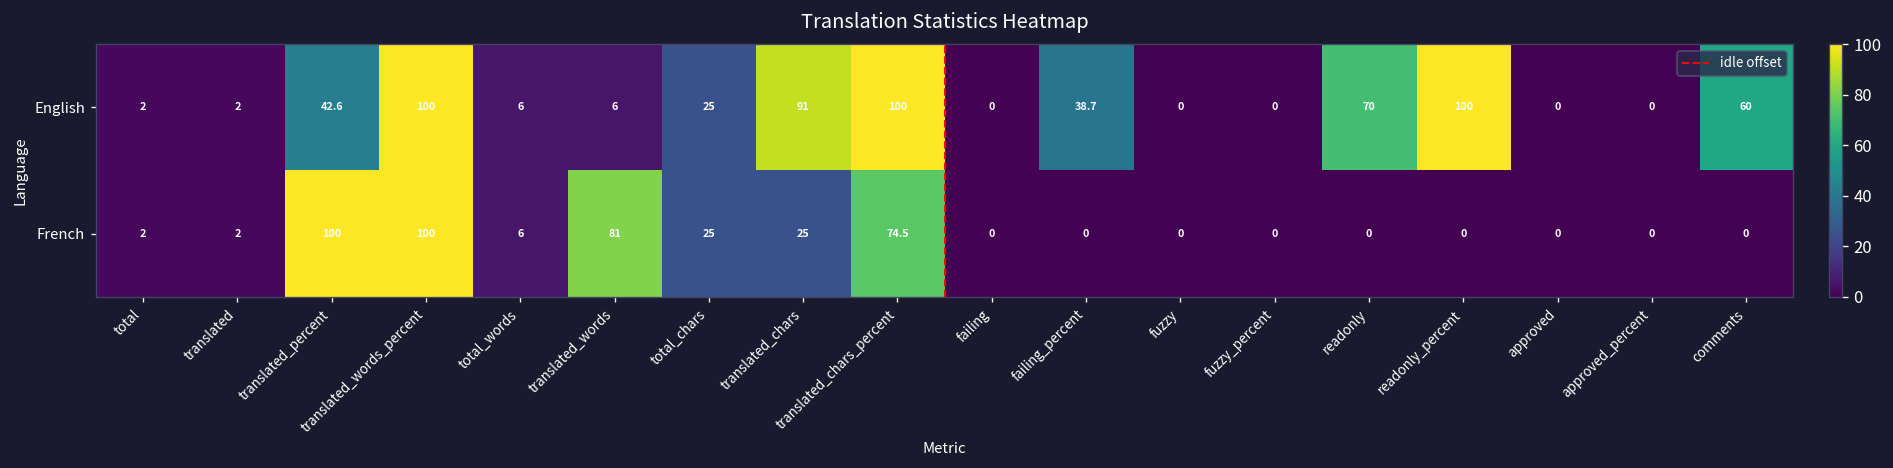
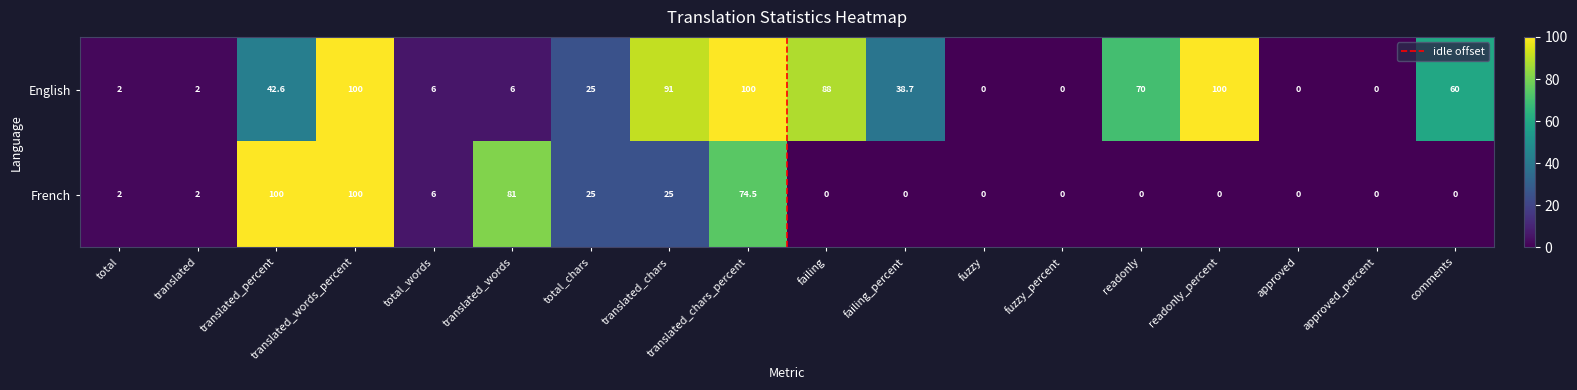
English, failing: 0 -> 88
